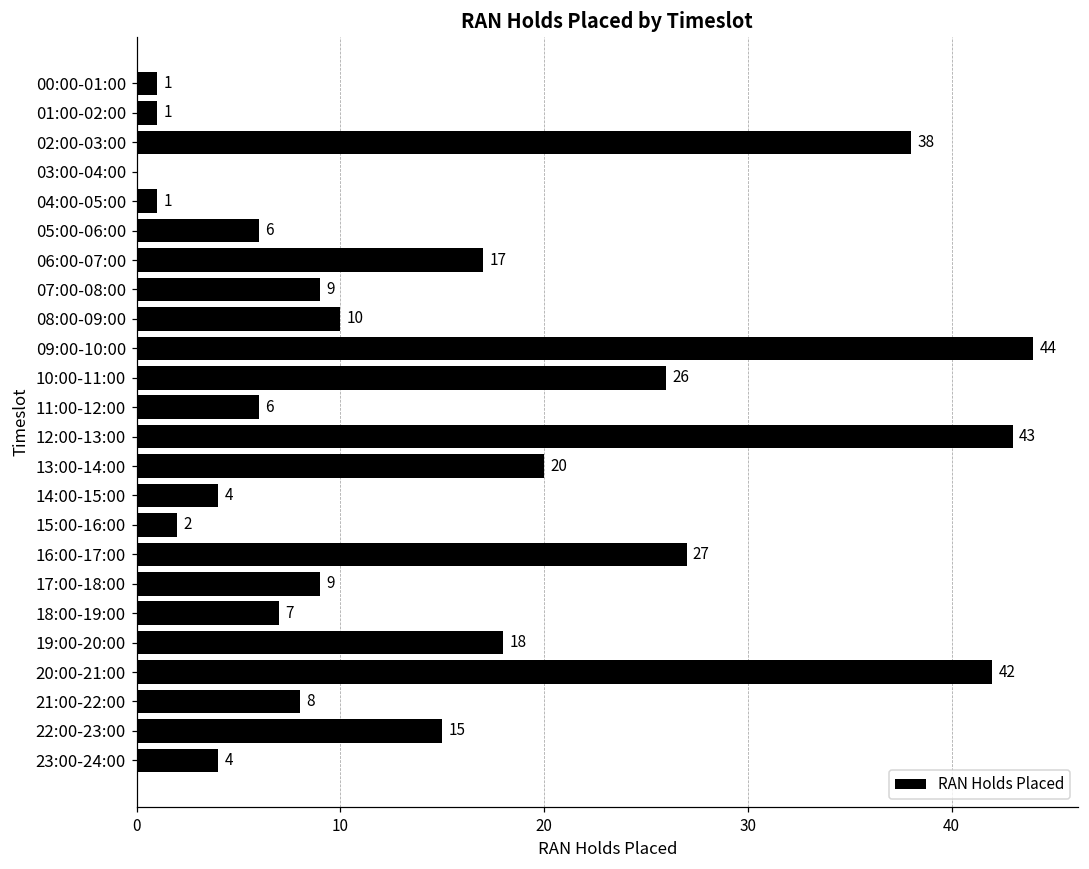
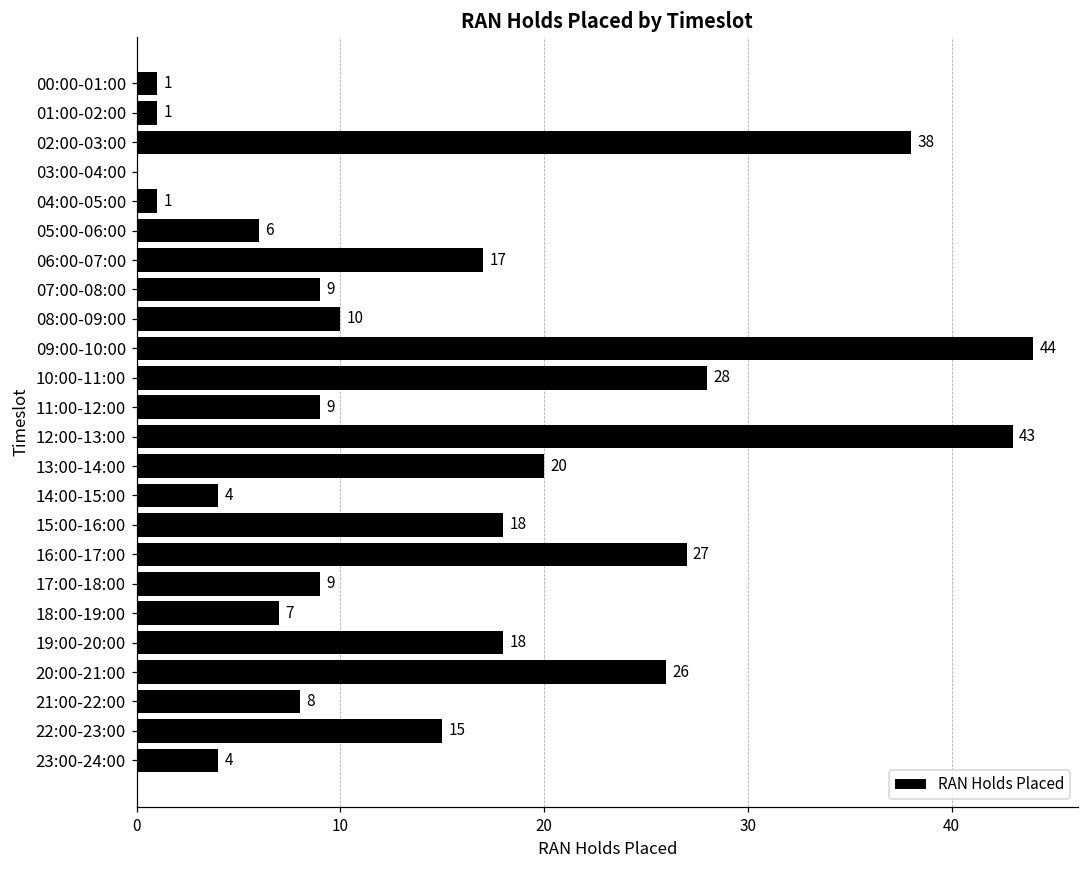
10:00-11:00: 26 -> 28
11:00-12:00: 6 -> 9
15:00-16:00: 2 -> 18
20:00-21:00: 42 -> 26
